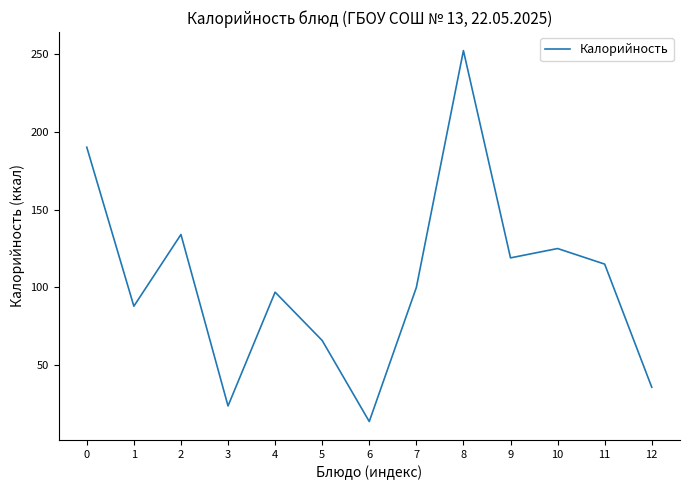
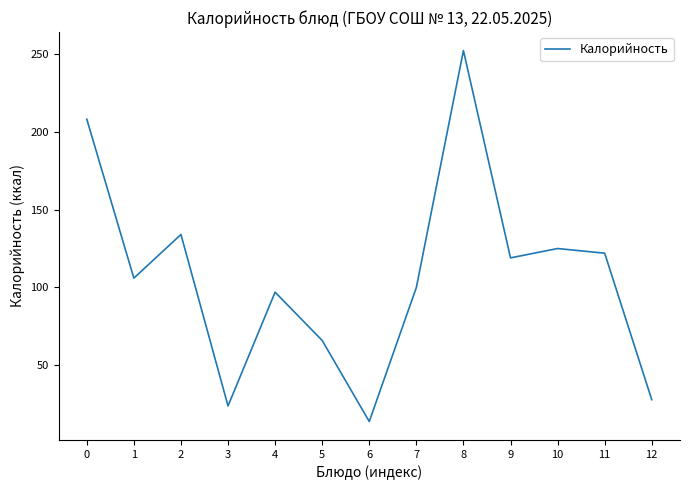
0: 190 -> 208
1: 88 -> 106
11: 115 -> 122
12: 36 -> 28
